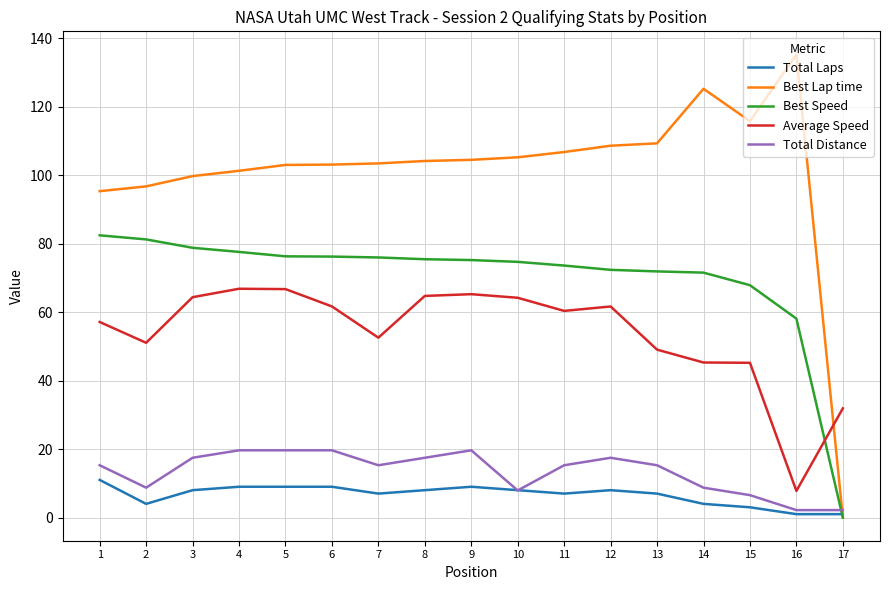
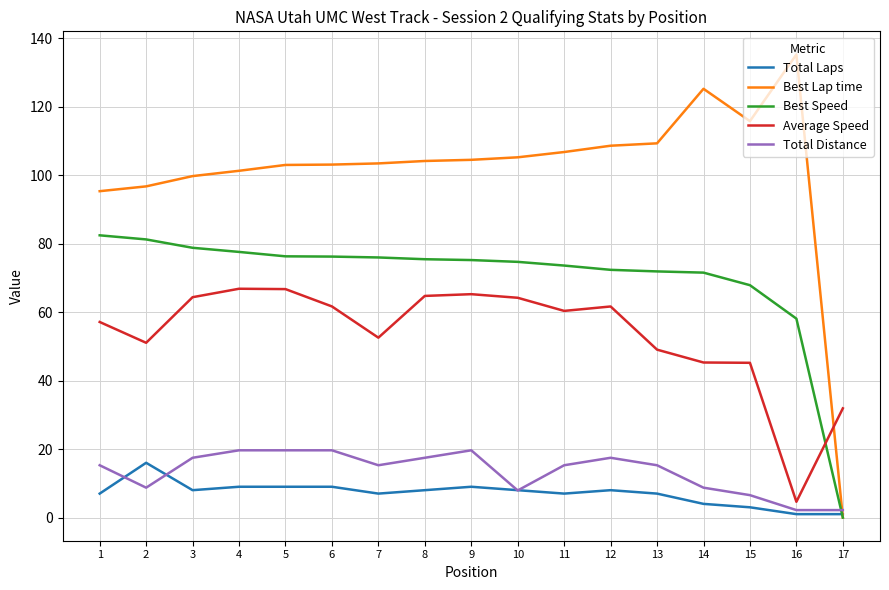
Total Laps, 1: 11 -> 7
Total Laps, 2: 4 -> 16
Average Speed, 16: 8 -> 5
